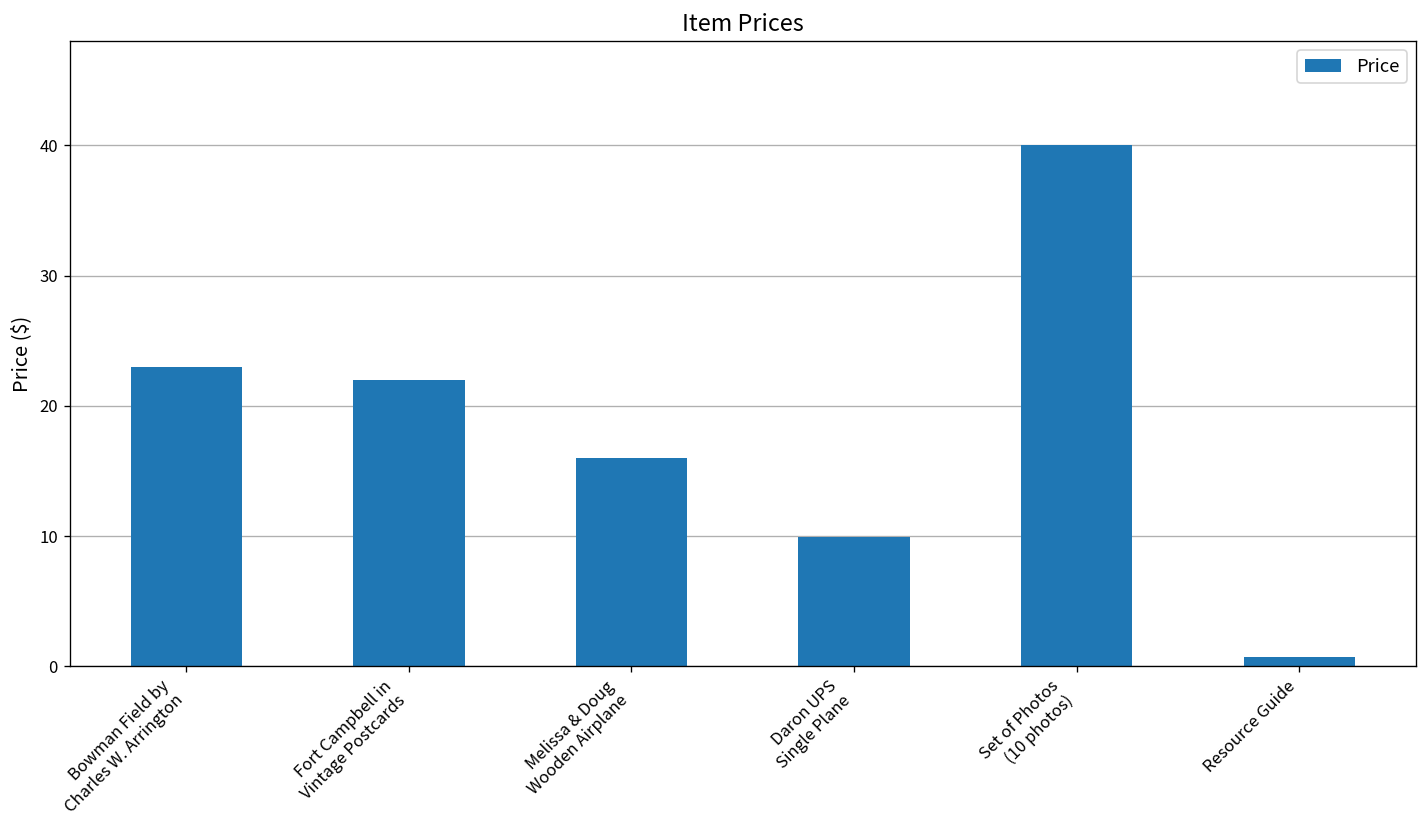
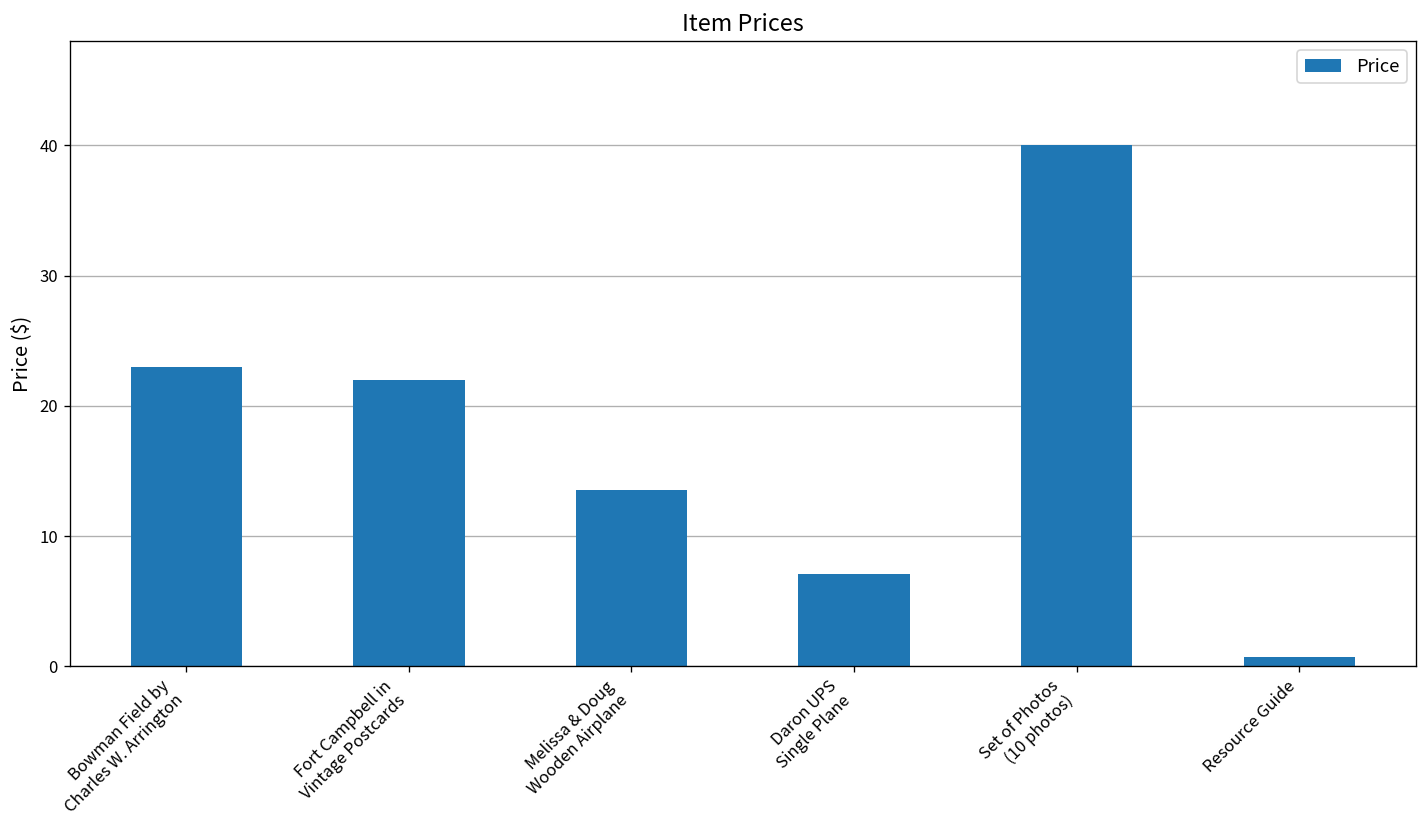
Melissa & Doug Wooden Airplane: 16.0 -> 13.5
Daron UPS Single Plane: 9.9 -> 7.1
